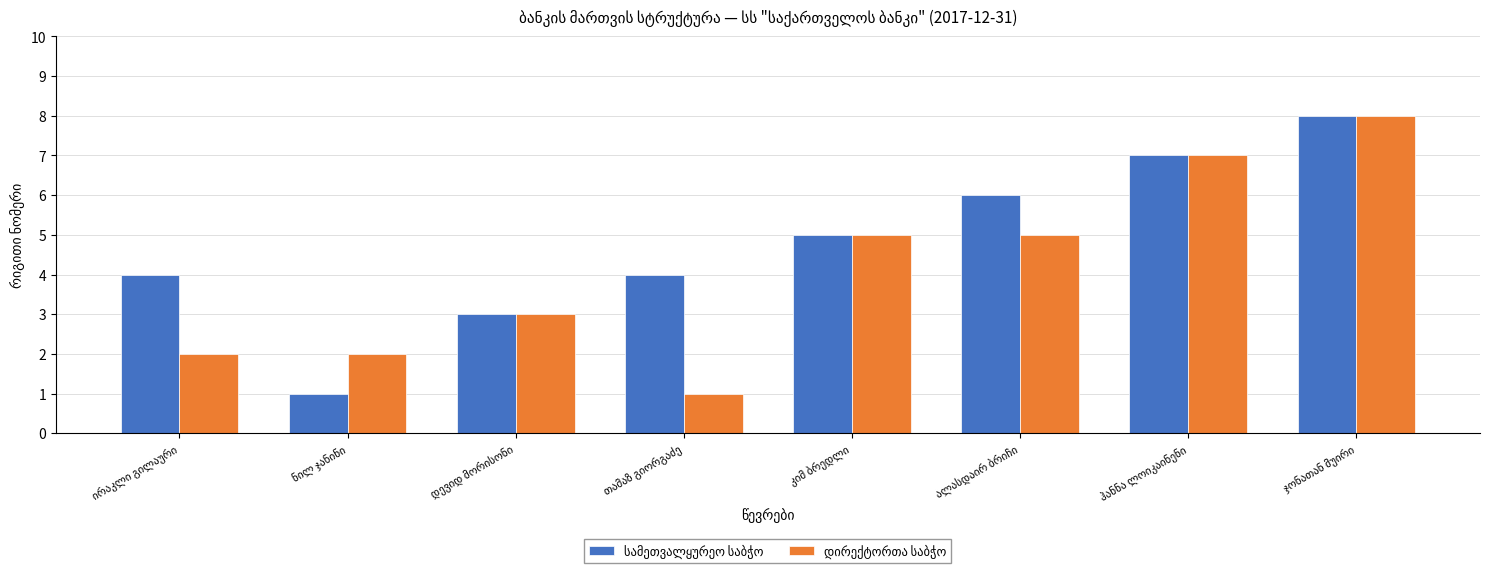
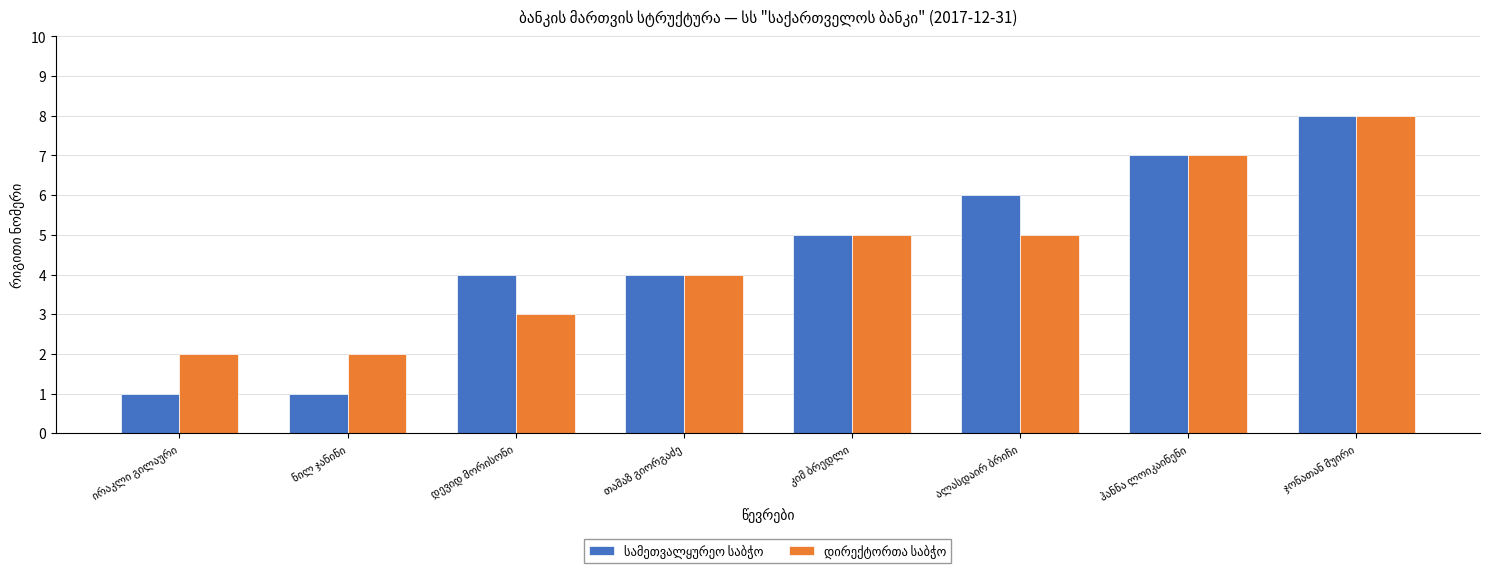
სამეთვალყურეო საბჭო, ირაკლი გილაური: 4 -> 1
სამეთვალყურეო საბჭო, დევიდ მორისონი: 3 -> 4
დირექტორთა საბჭო, თამაზ გიორგაძე: 1 -> 4
